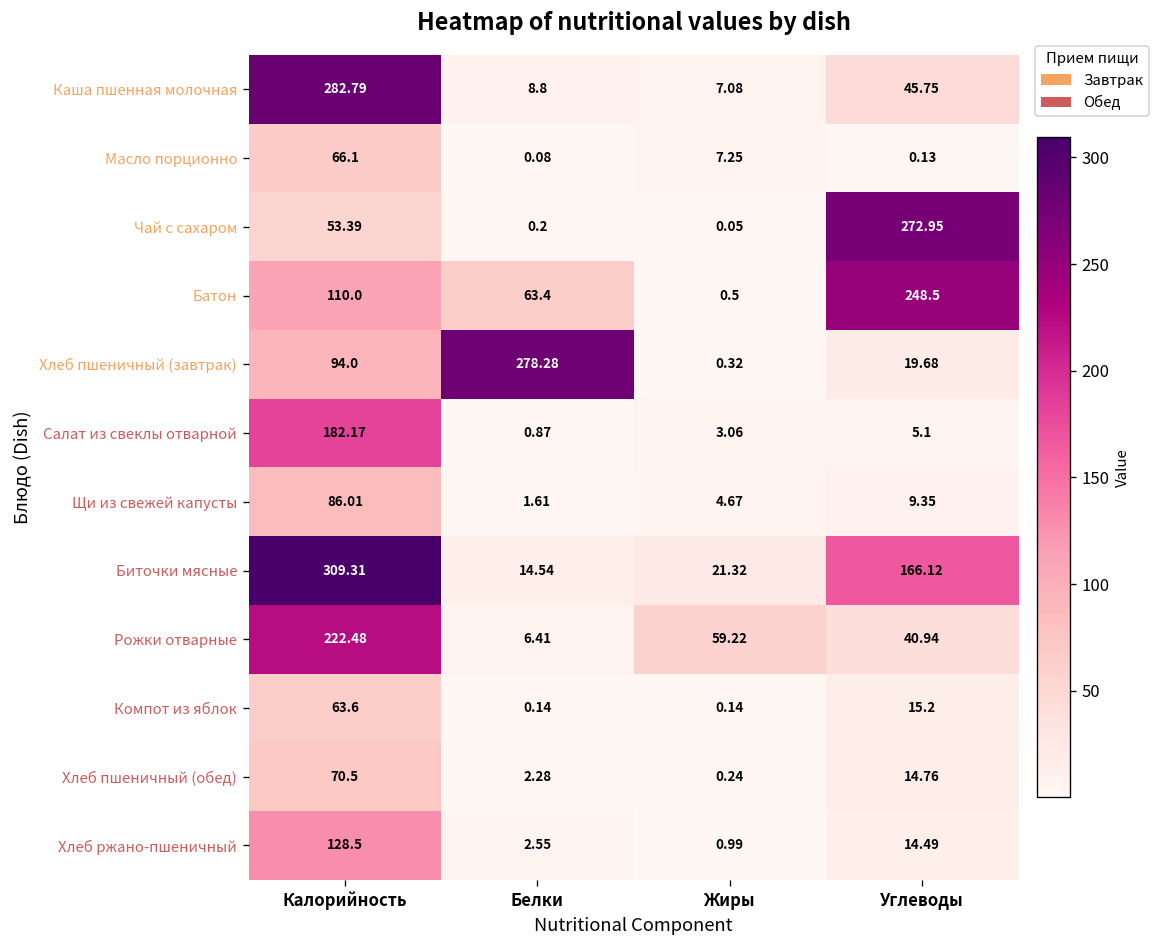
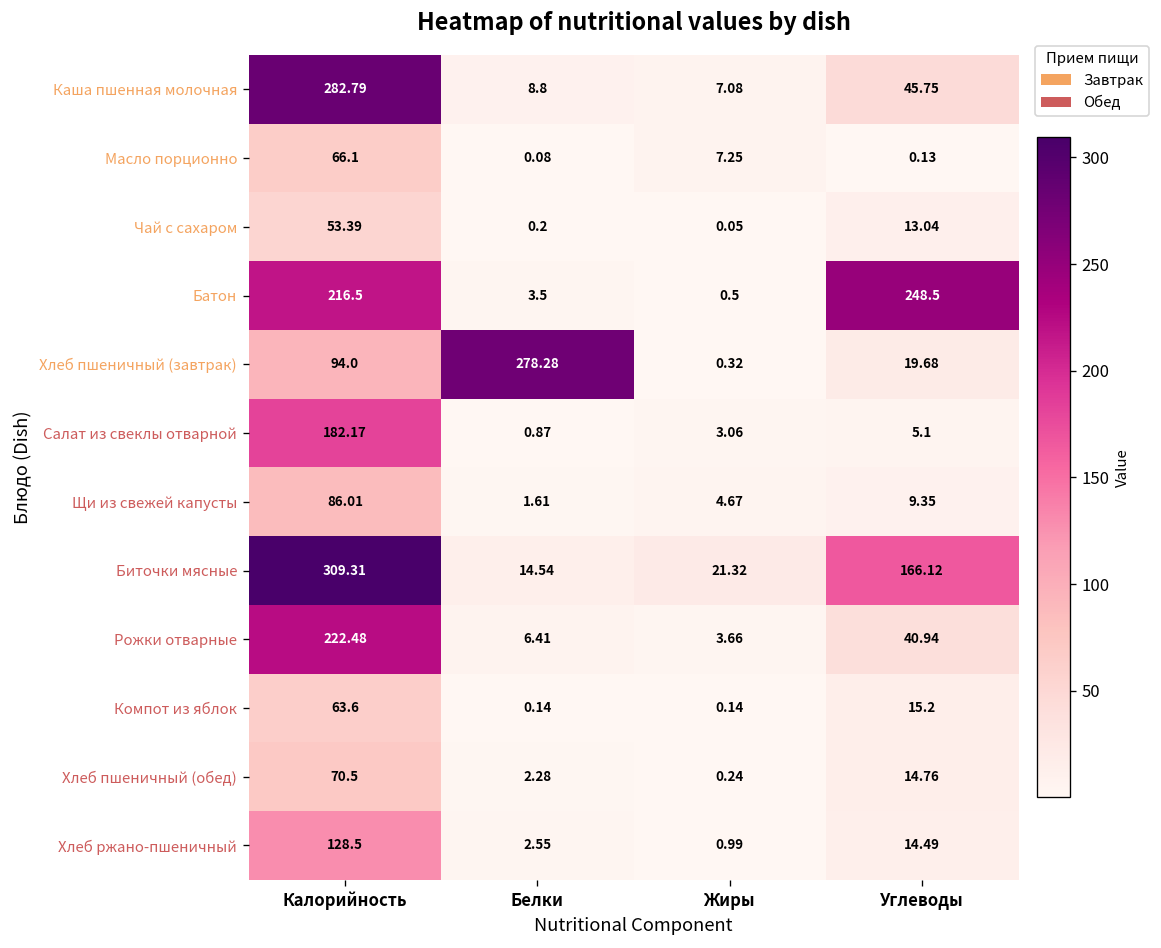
Чай с сахаром, Углеводы: 272.95 -> 13.04
Батон, Калорийность: 110.0 -> 216.5
Батон, Белки: 63.4 -> 3.5
Рожки отварные, Жиры: 59.22 -> 3.66
